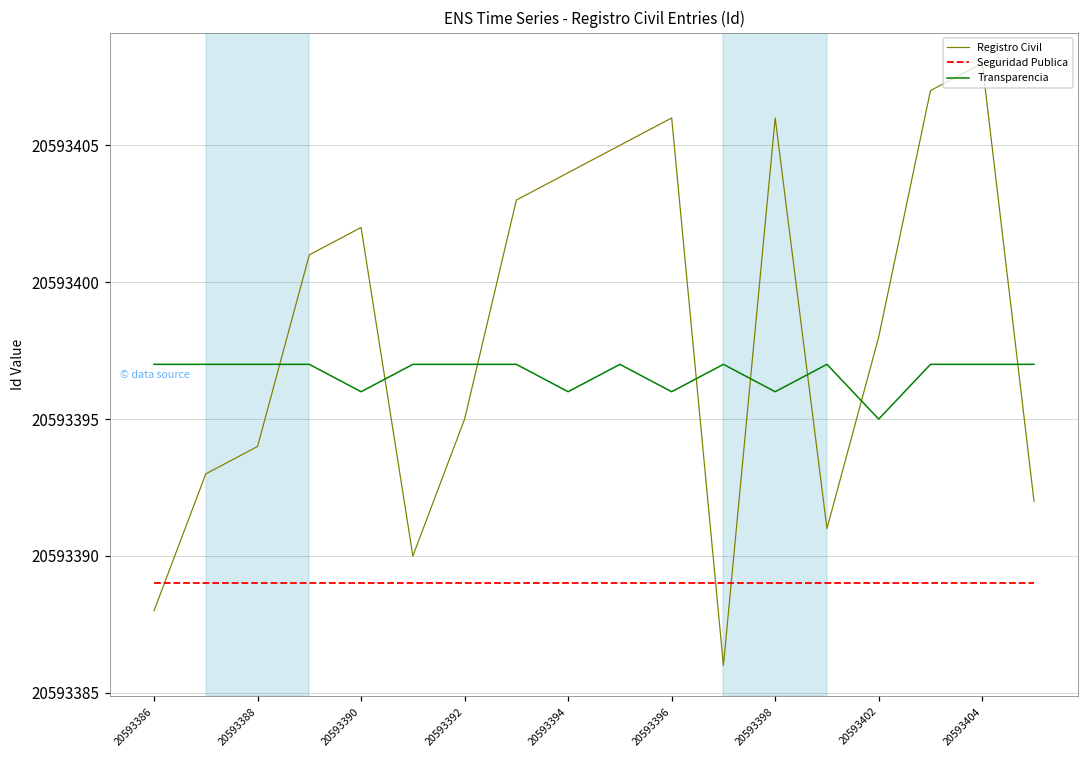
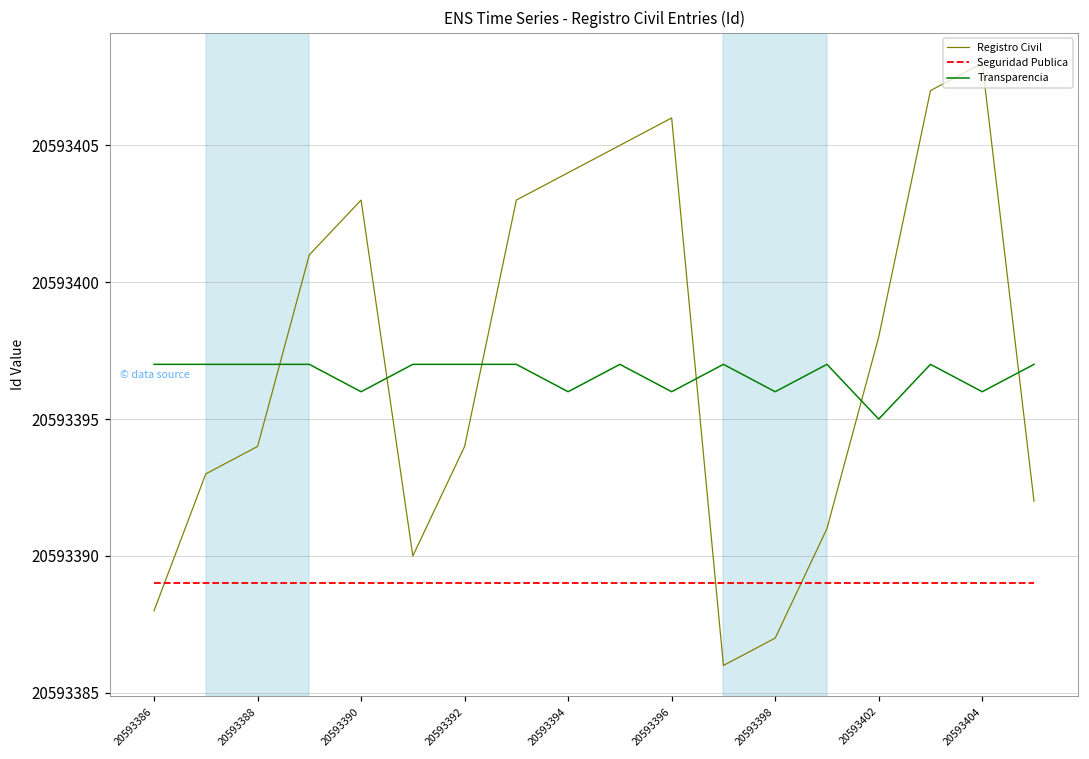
Registro Civil, 20593390: 20593402 -> 20593403
Registro Civil, 20593392: 20593395 -> 20593394
Registro Civil, 20593398: 20593406 -> 20593387
Transparencia, 20593404: 20593397 -> 20593396
